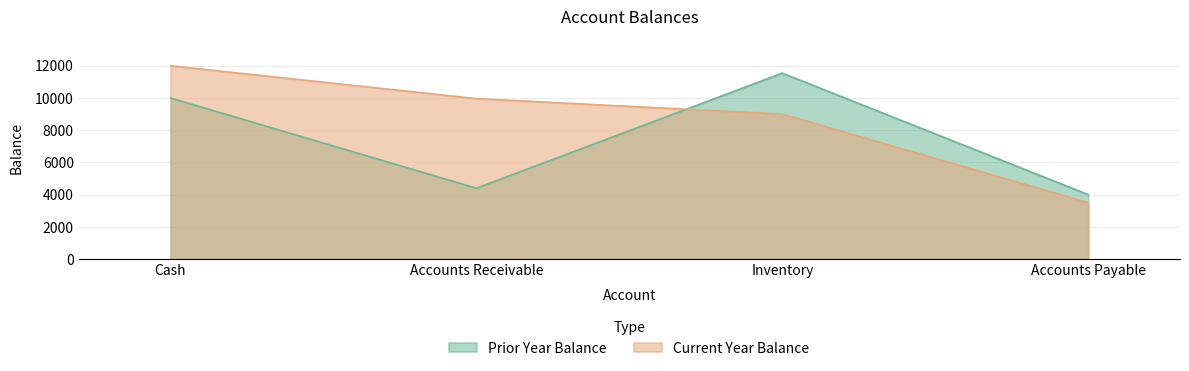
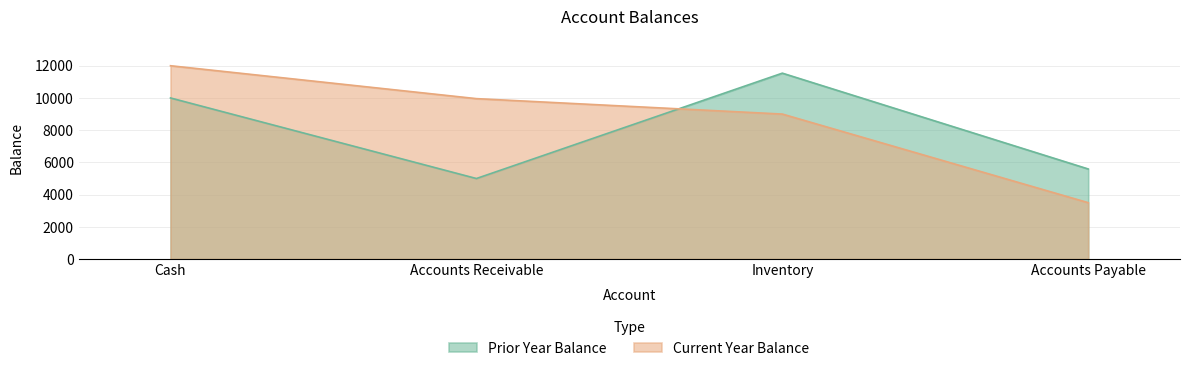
Prior Year Balance, Accounts Receivable: 4400 -> 5000
Prior Year Balance, Accounts Payable: 4000 -> 5600
